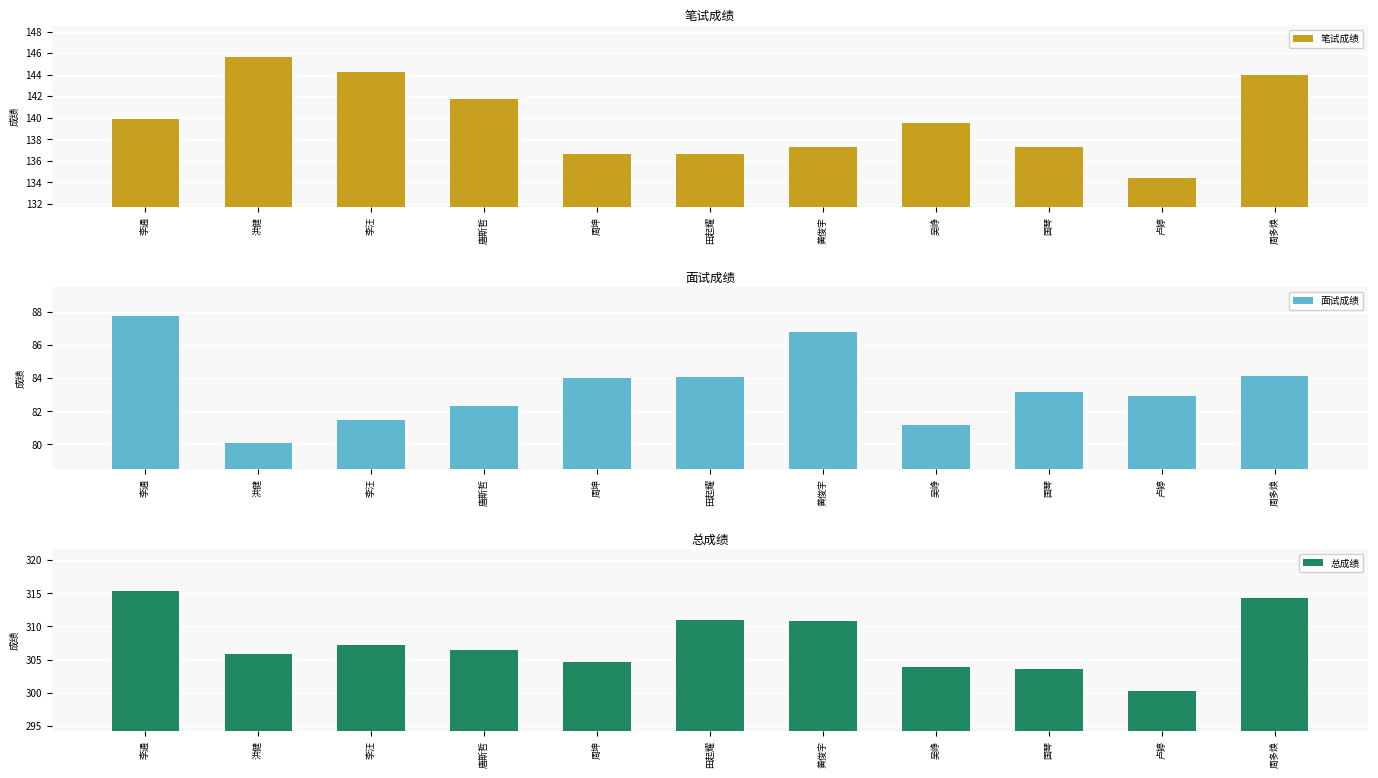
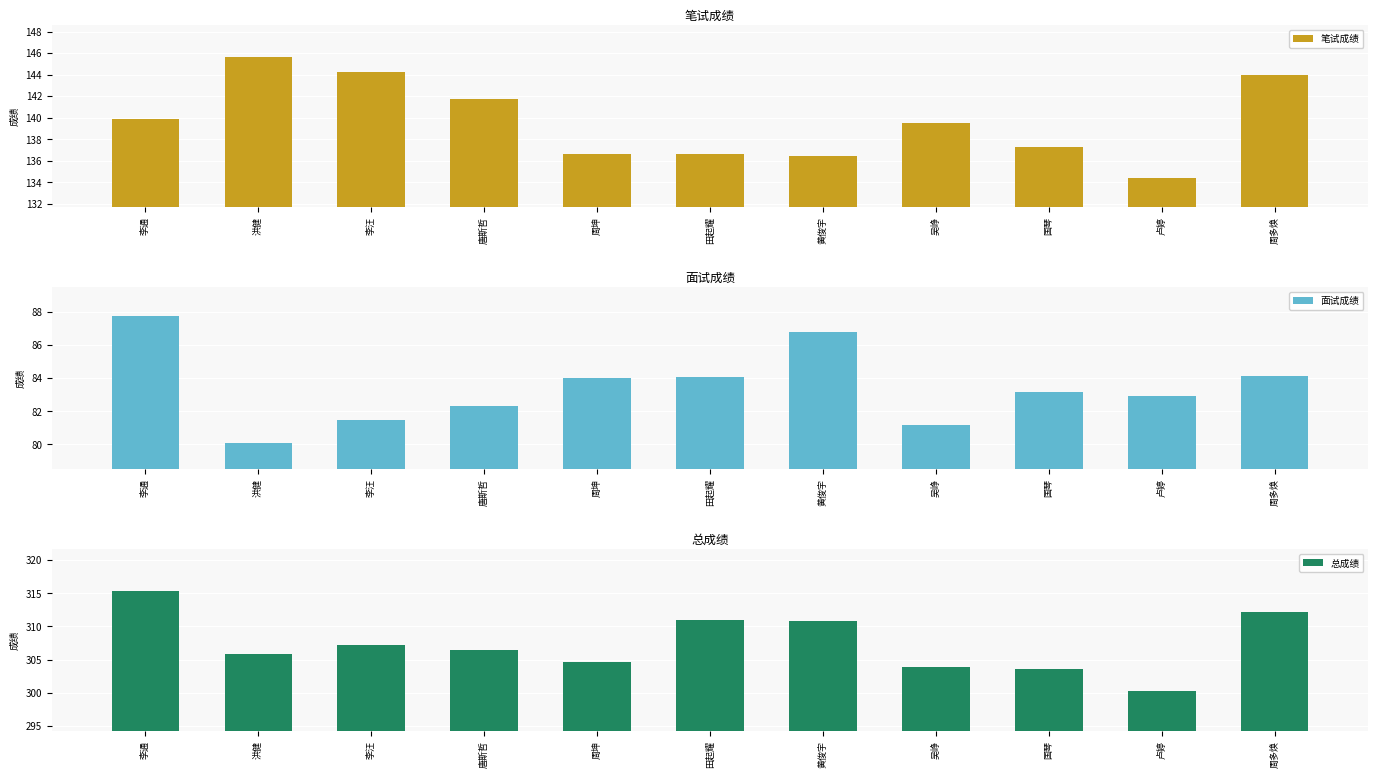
笔试成绩, 黄俊宇: 137.3 -> 136.4
总成绩, 周多焕: 314 -> 312
